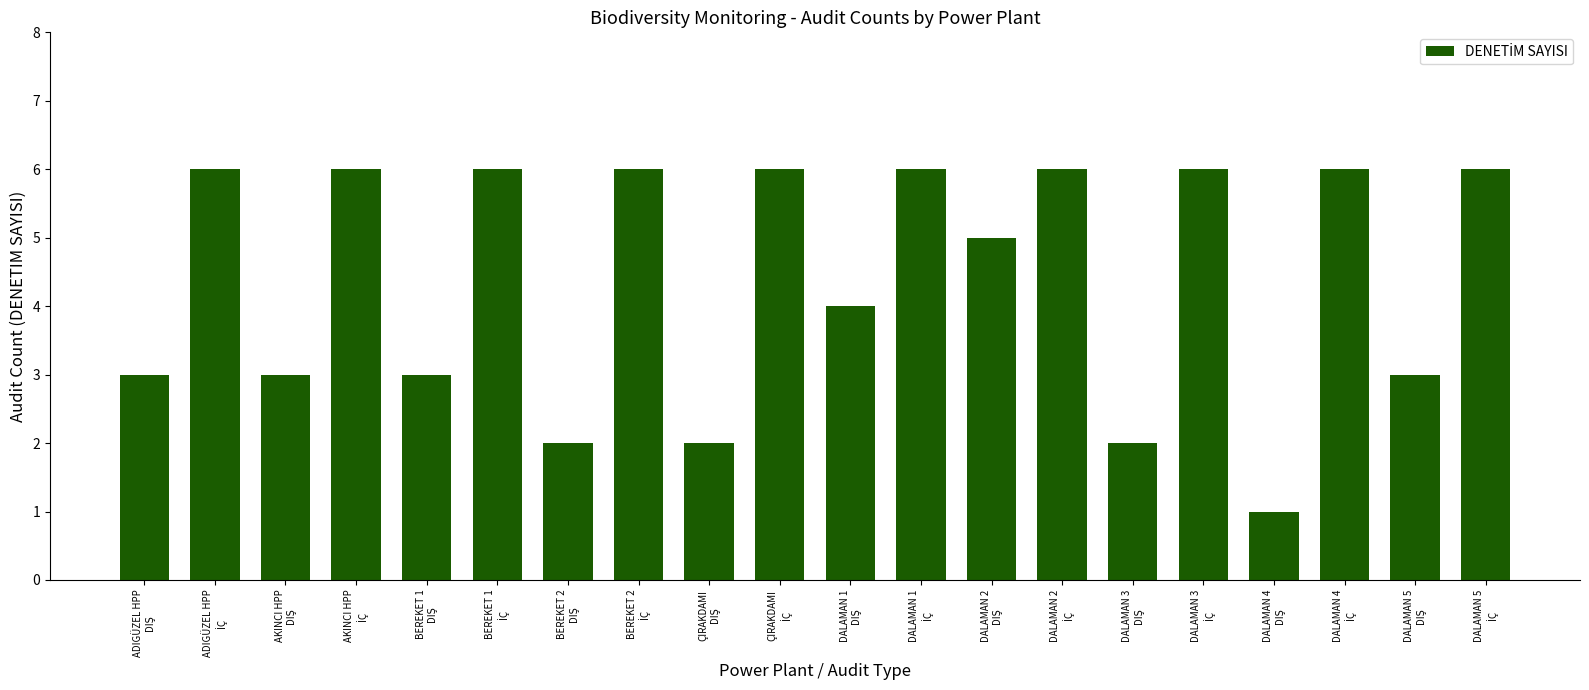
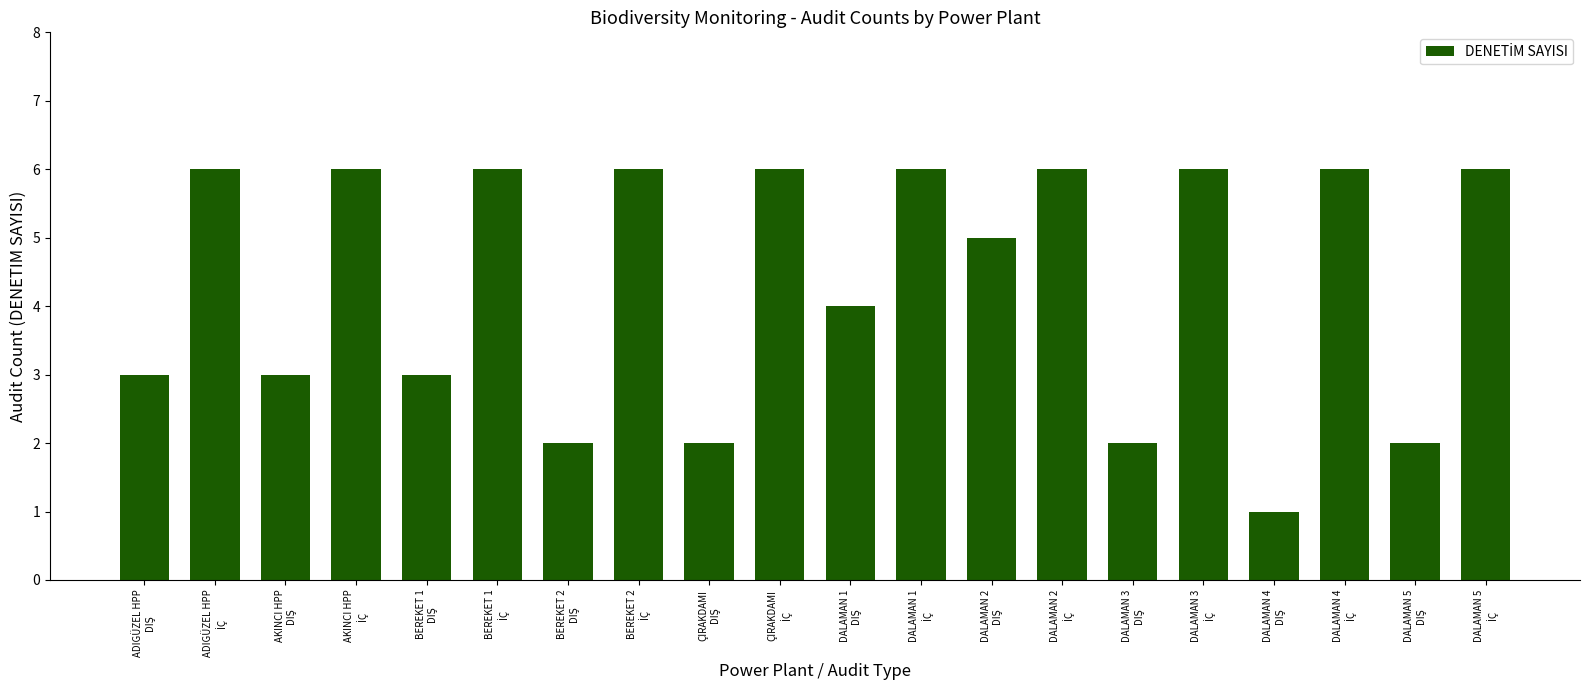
DALAMAN 5 DIŞ: 3 -> 2
